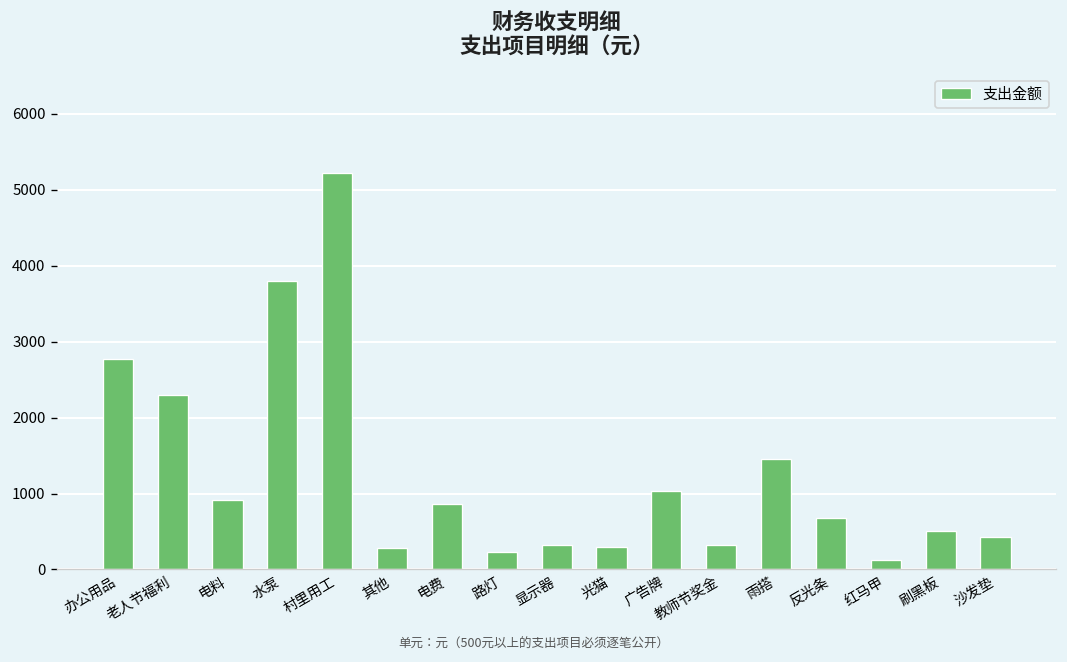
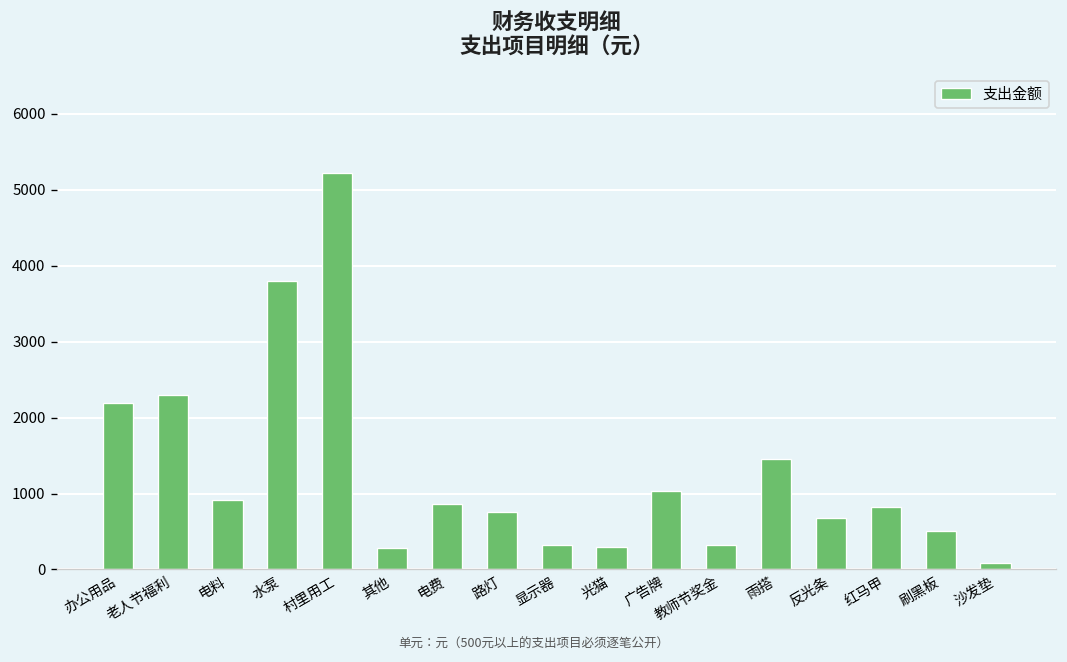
办公用品: 2800 -> 2200
路灯: 200 -> 800
红马甲: 100 -> 800
沙发垫: 400 -> 100
